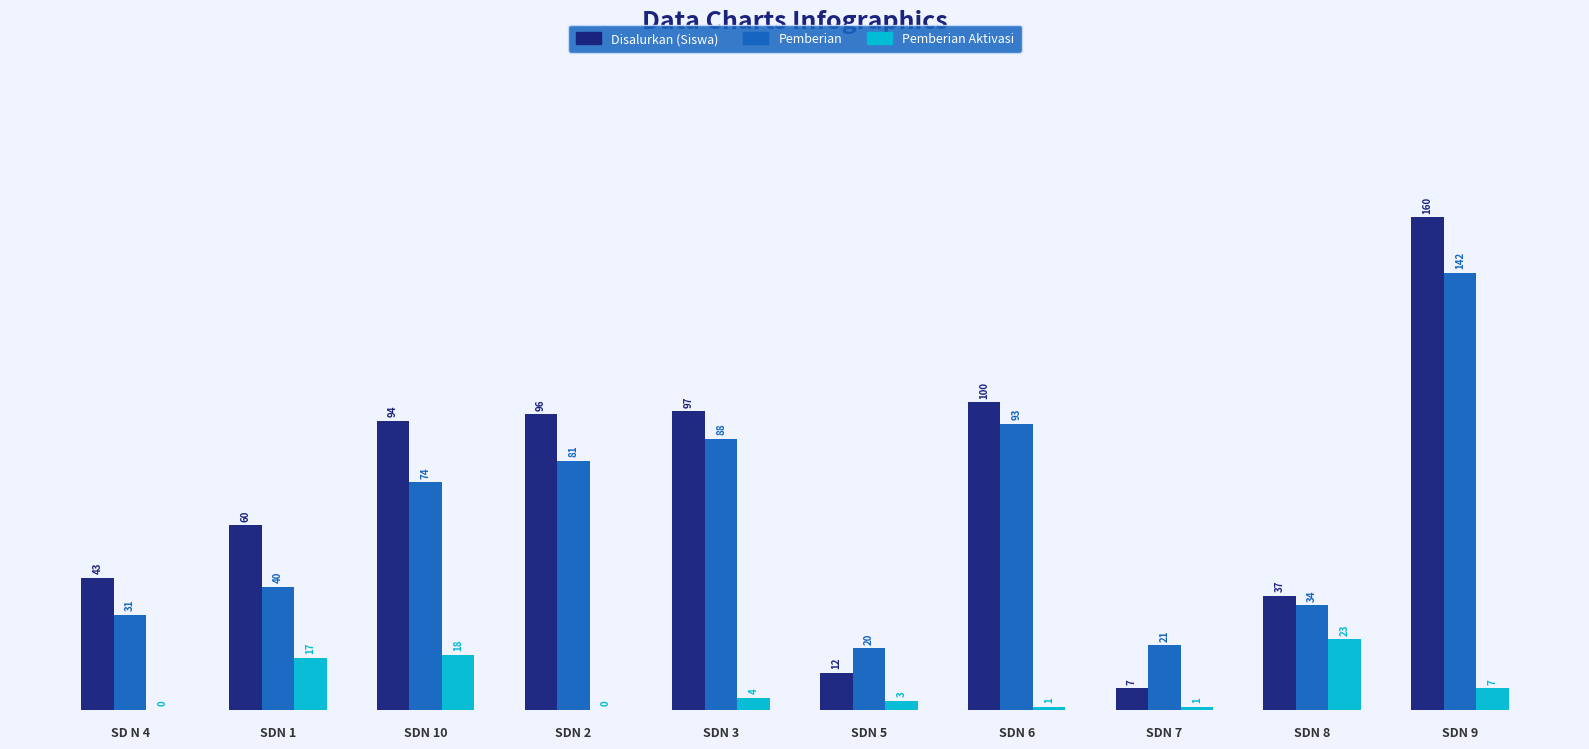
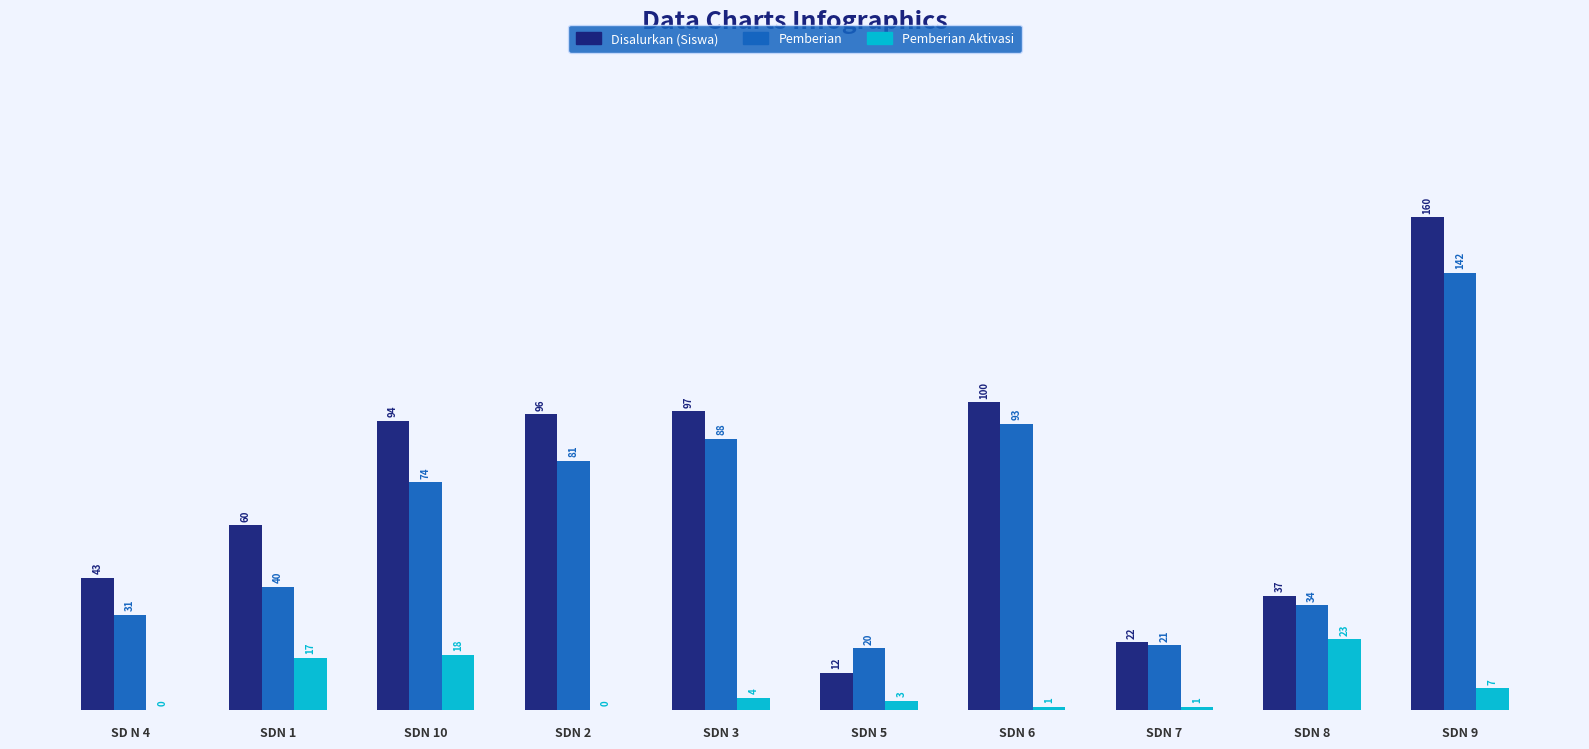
Disalurkan (Siswa), SDN 7: 7 -> 22
